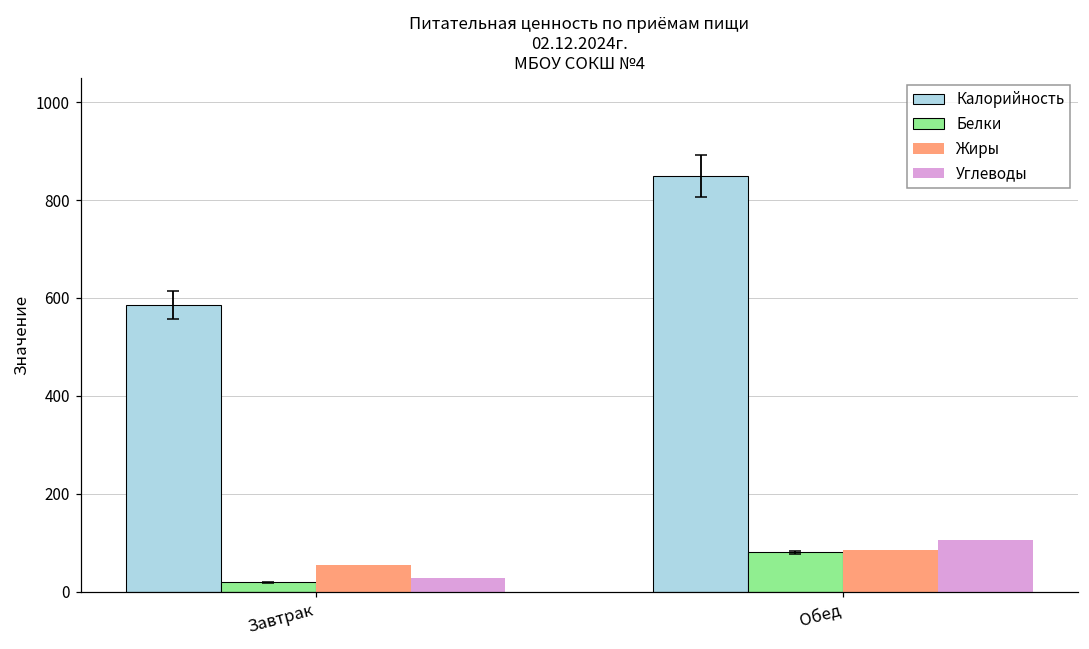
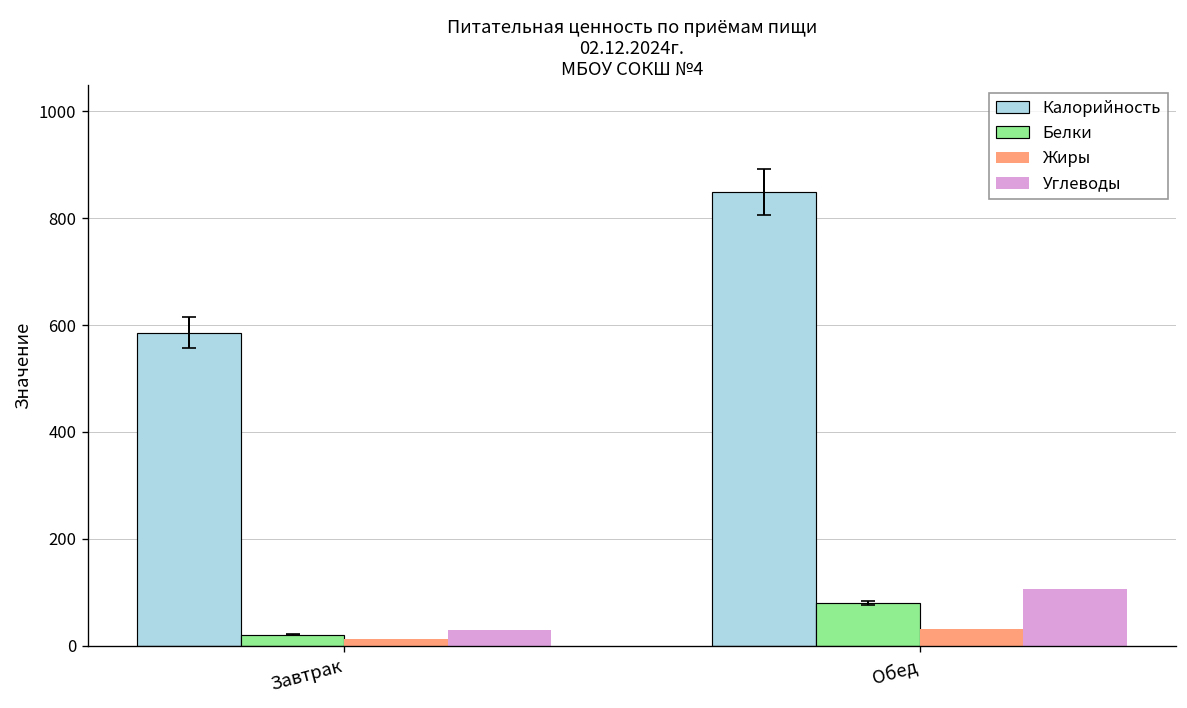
Жиры, Завтрак: 50 -> 10
Жиры, Обед: 90 -> 30
